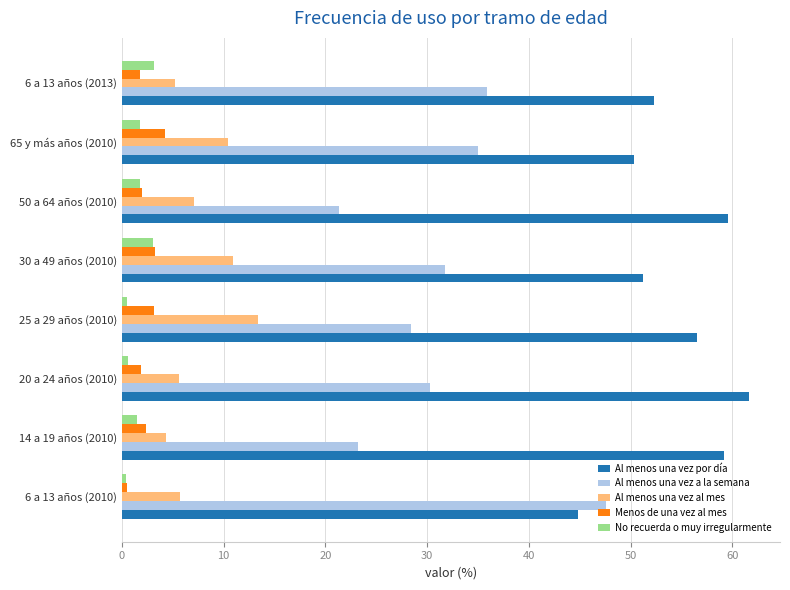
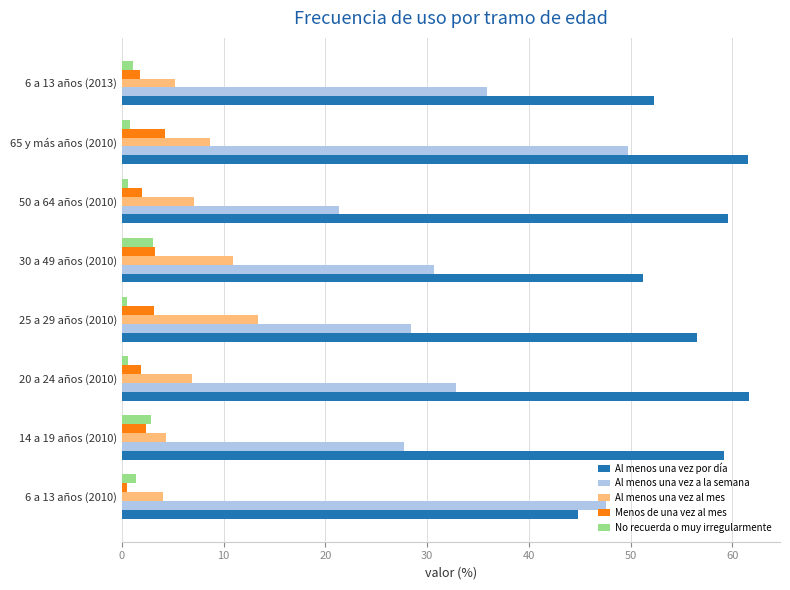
No recuerda o muy irregularmente, 6 a 13 años (2013): 3.2 -> 1.1
No recuerda o muy irregularmente, 65 y más años (2010): 1.8 -> 0.8
Al menos una vez al mes, 65 y más años (2010): 10.4 -> 8.7
Al menos una vez a la semana, 65 y más años (2010): 35.0 -> 49.7
Al menos una vez por día, 65 y más años (2010): 50.3 -> 61.5
No recuerda o muy irregularmente, 50 a 64 años (2010): 1.8 -> 0.6
Al menos una vez a la semana, 30 a 49 años (2010): 31.8 -> 30.7
Al menos una vez al mes, 20 a 24 años (2010): 5.6 -> 6.9
Al menos una vez a la semana, 20 a 24 años (2010): 30.3 -> 32.8
No recuerda o muy irregularmente, 14 a 19 años (2010): 1.5 -> 2.9
Al menos una vez a la semana, 14 a 19 años (2010): 23.2 -> 27.7
No recuerda o muy irregularmente, 6 a 13 años (2010): 0.4 -> 1.4
Al menos una vez al mes, 6 a 13 años (2010): 5.7 -> 4.0
